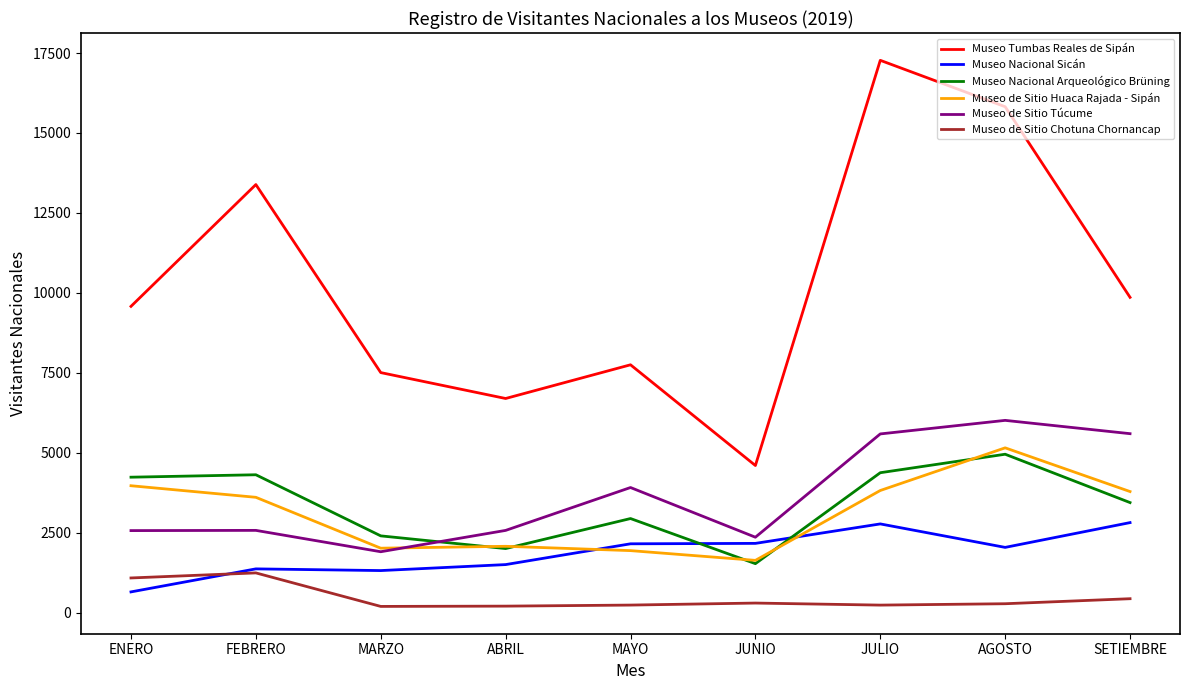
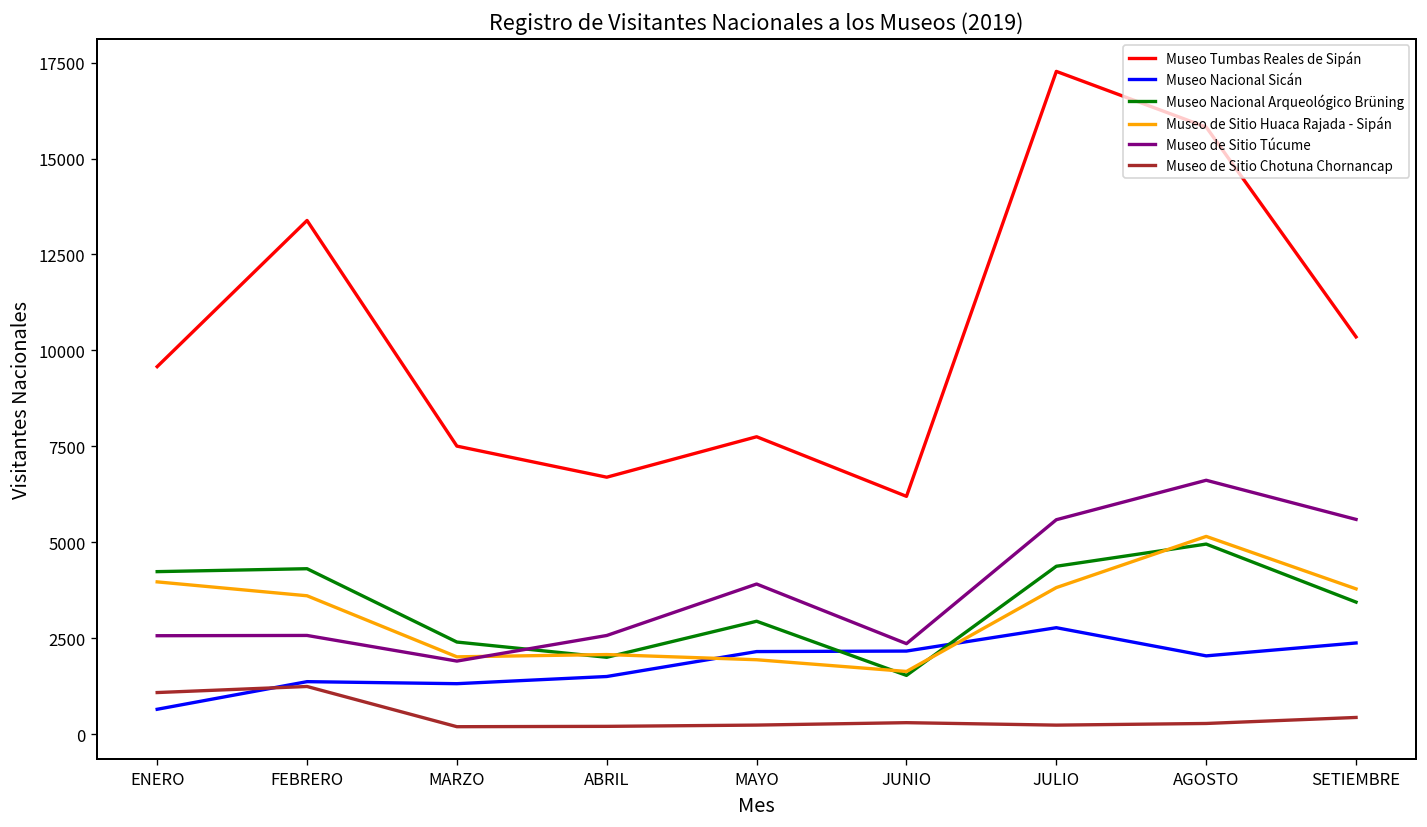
Museo Tumbas Reales de Sipán, JUNIO: 4600 -> 6200
Museo de Sitio Túcume, AGOSTO: 6000 -> 6600
Museo Tumbas Reales de Sipán, SETIEMBRE: 9900 -> 10400
Museo Nacional Sicán, SETIEMBRE: 2800 -> 2400
